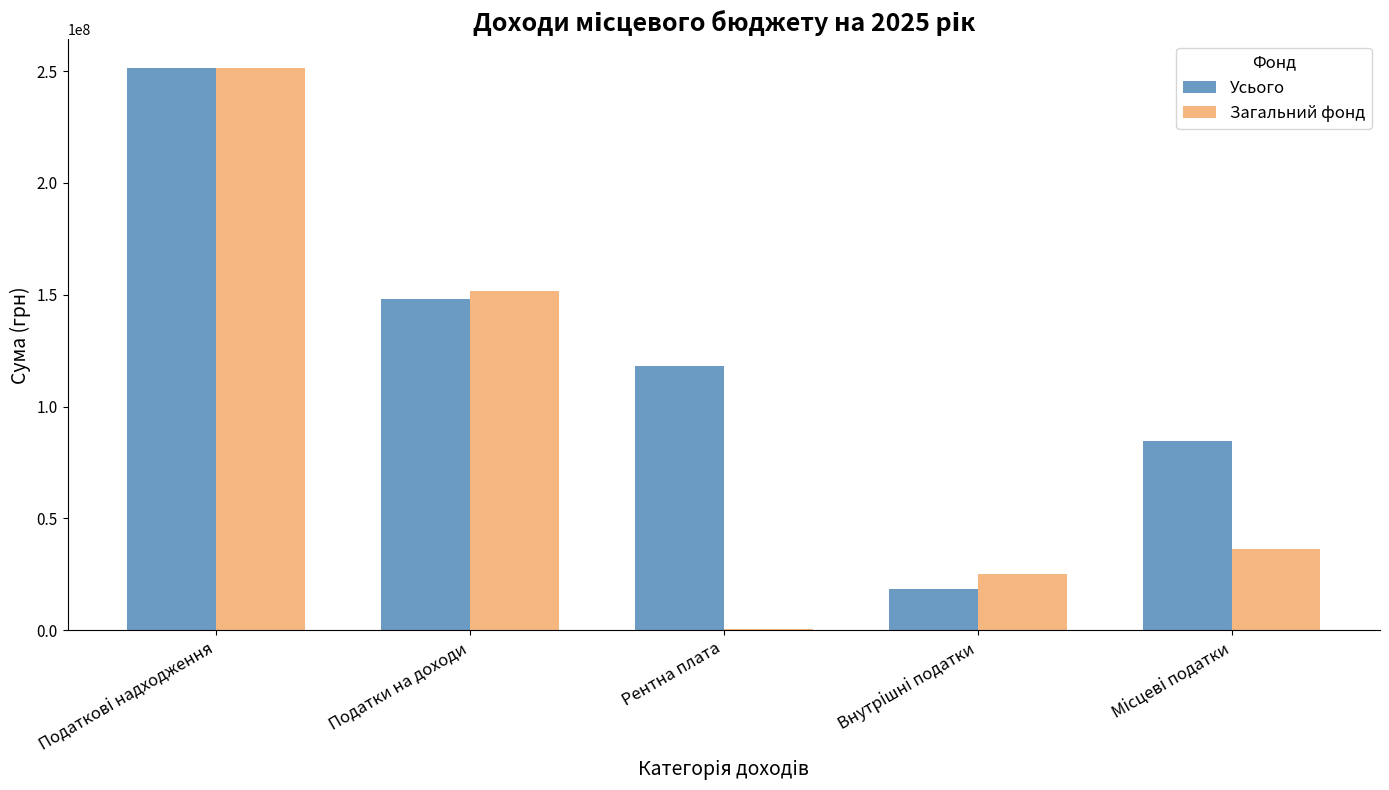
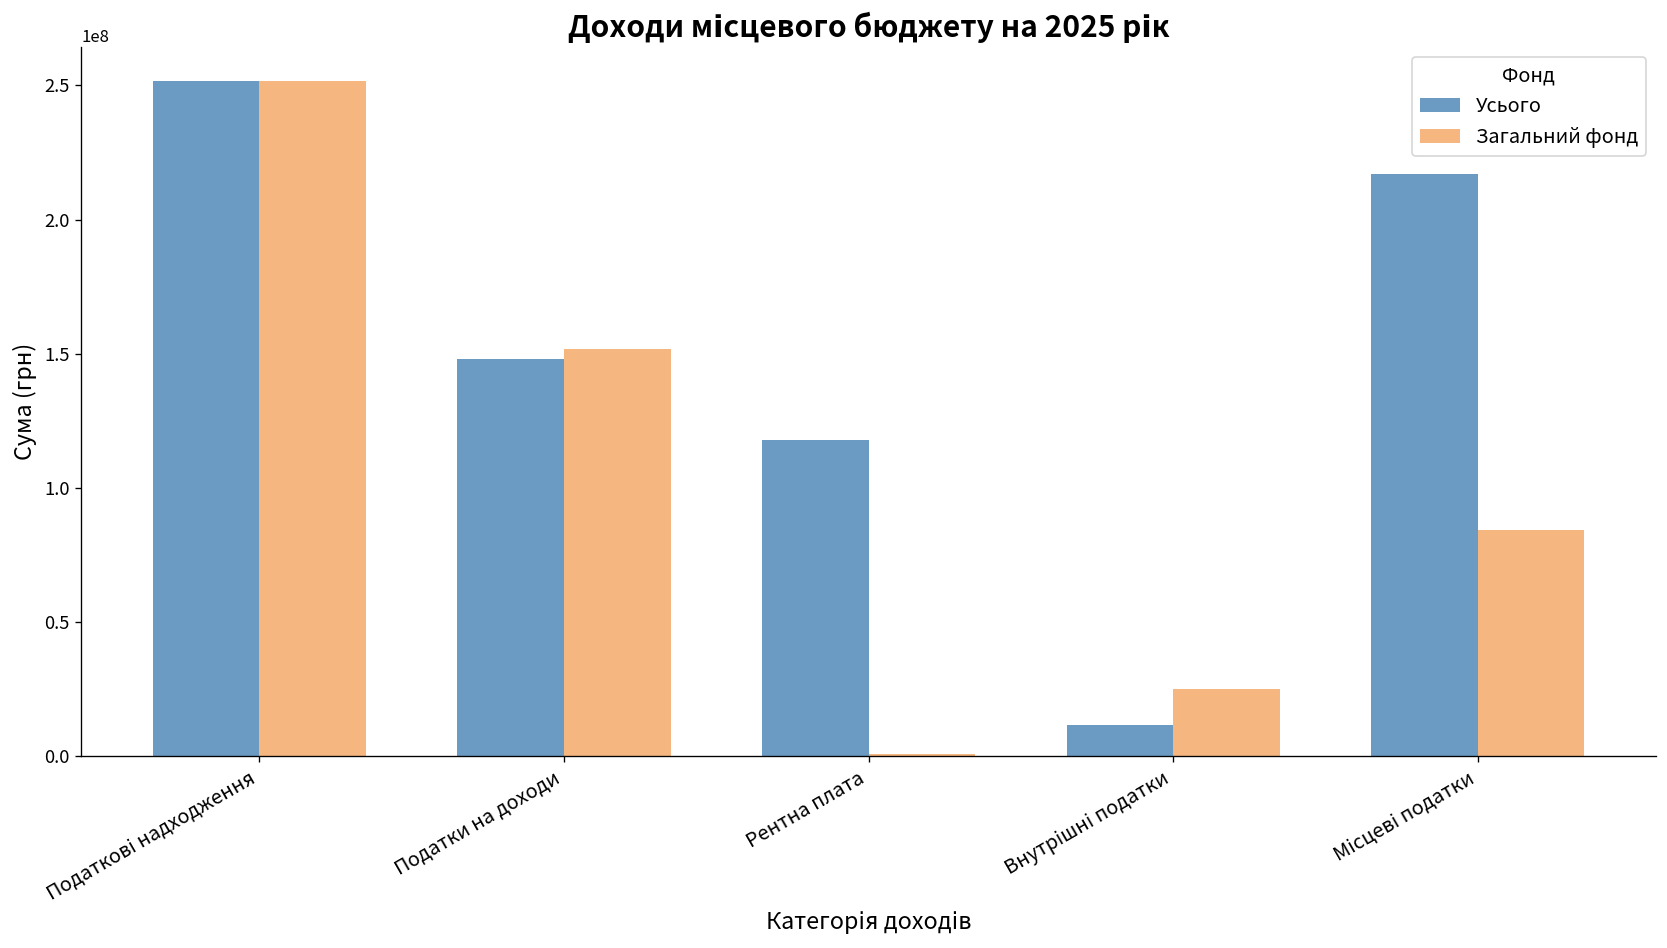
Усього, Внутрішні податки: 18000000 -> 12000000
Усього, Місцеві податки: 84000000 -> 217000000
Загальний фонд, Місцеві податки: 36000000 -> 84000000
